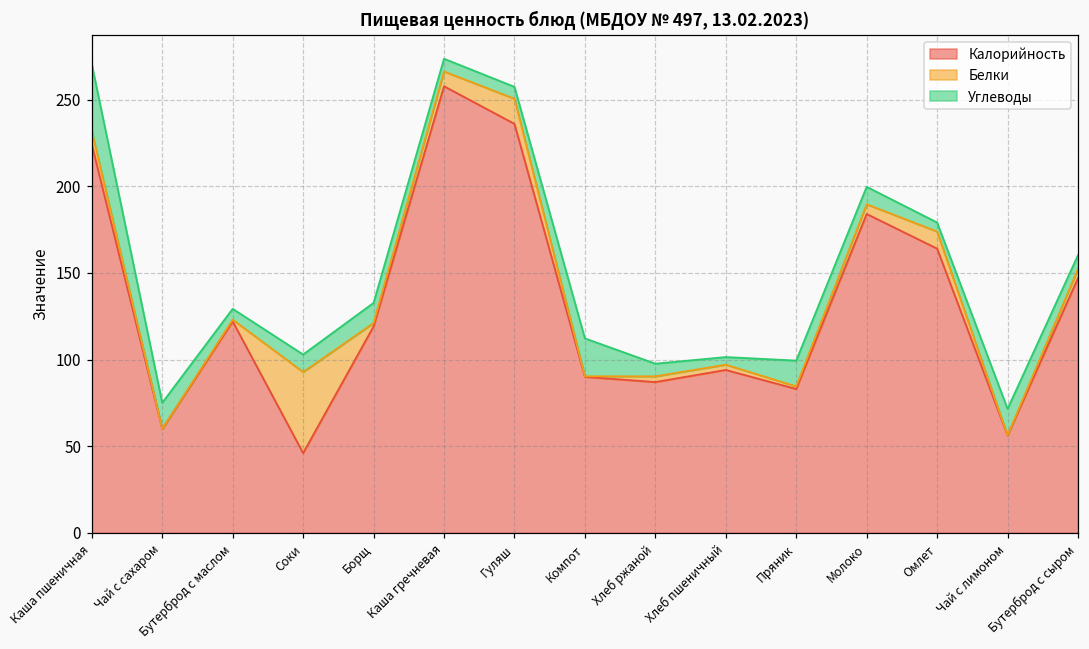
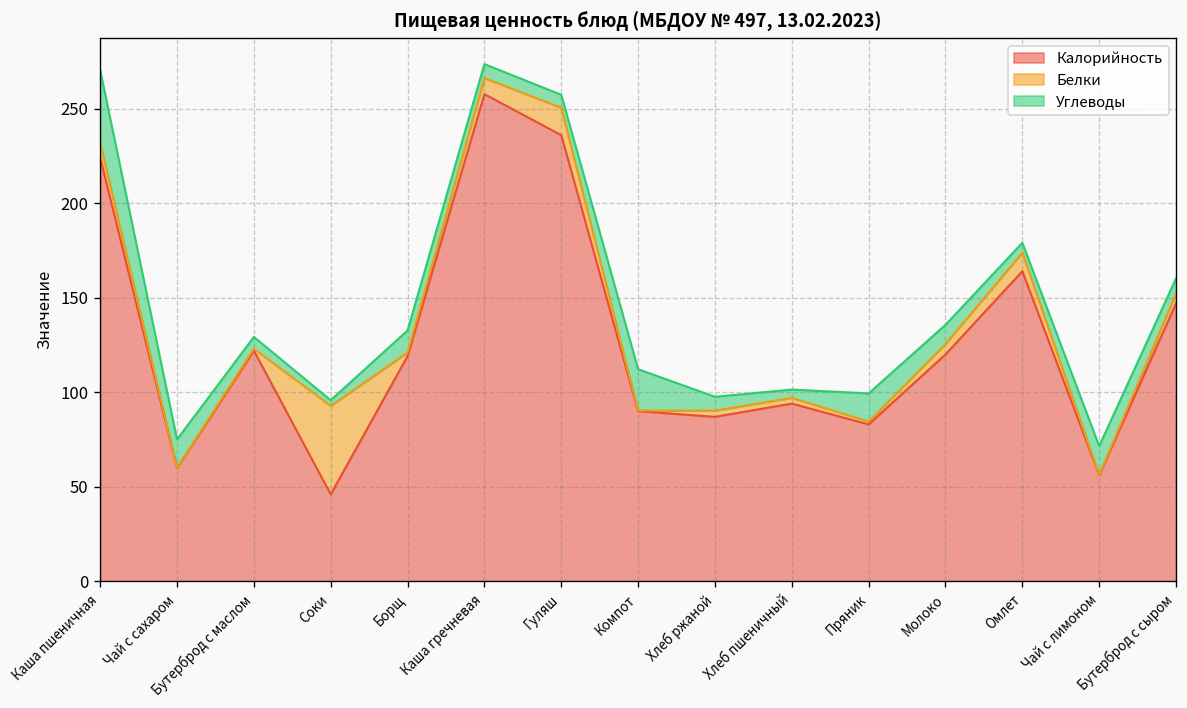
Углеводы, Соки: 10 -> 3
Калорийность, Молоко: 184 -> 120
